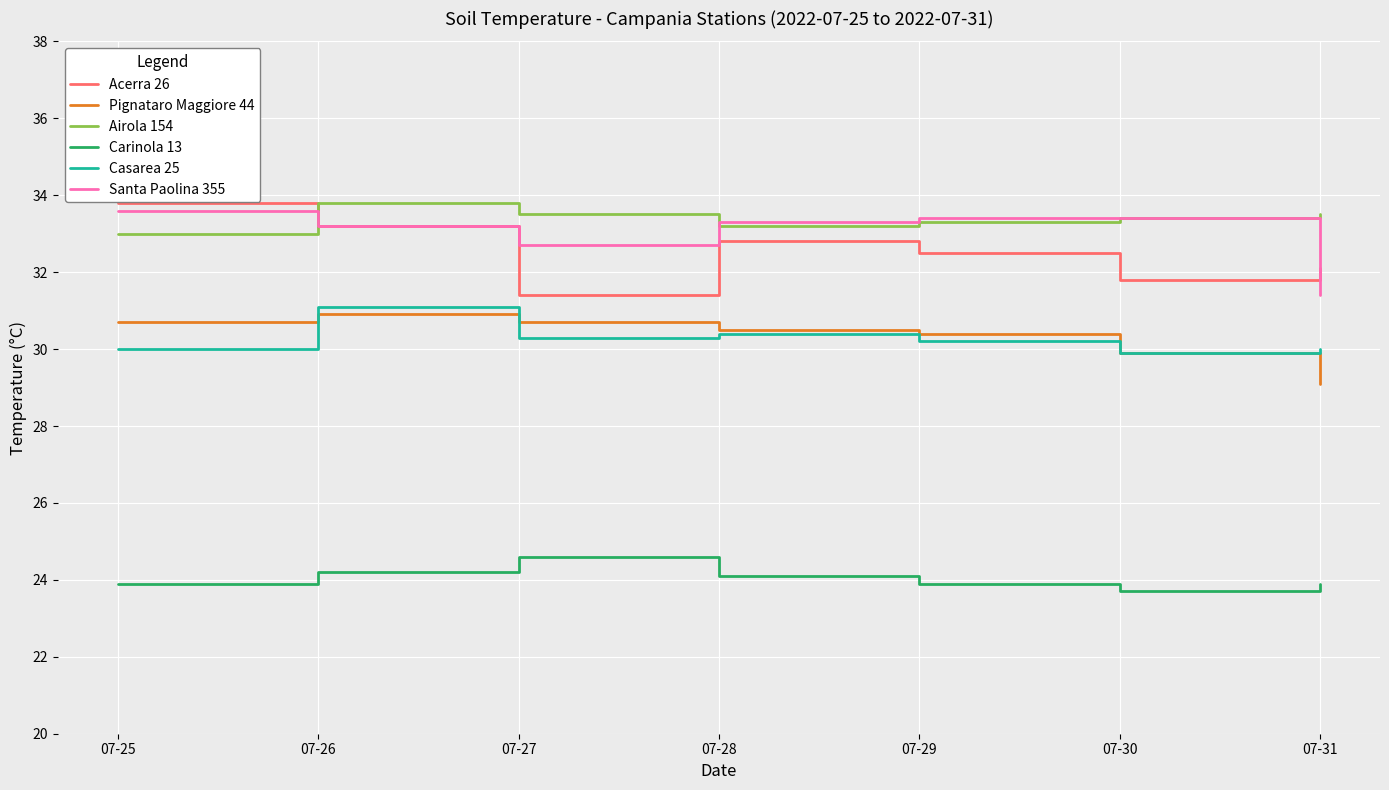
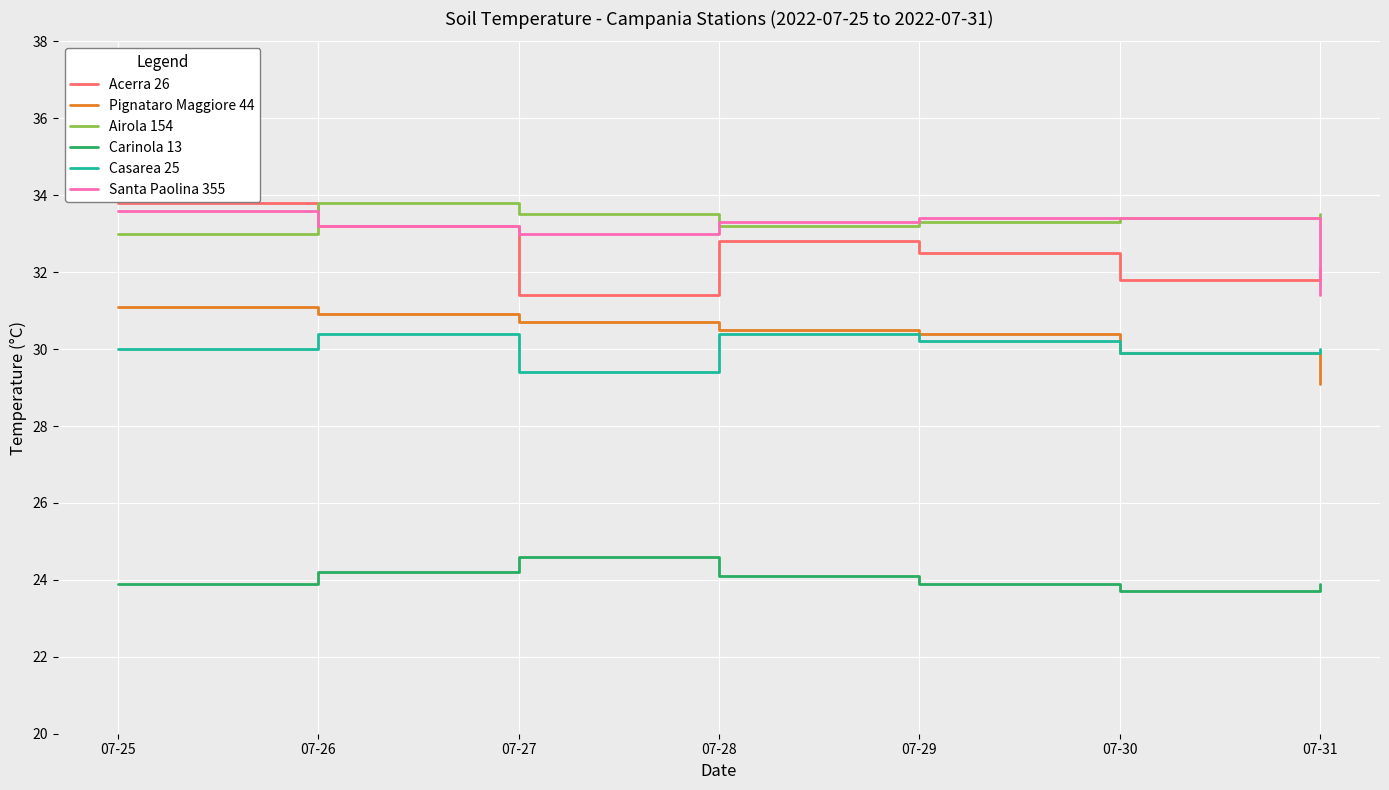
Pignataro Maggiore 44, 07-25: 30.7 -> 31.1
Casarea 25, 07-26: 31.1 -> 30.4
Casarea 25, 07-27: 30.3 -> 29.4
Santa Paolina 355, 07-27: 32.7 -> 33.0
